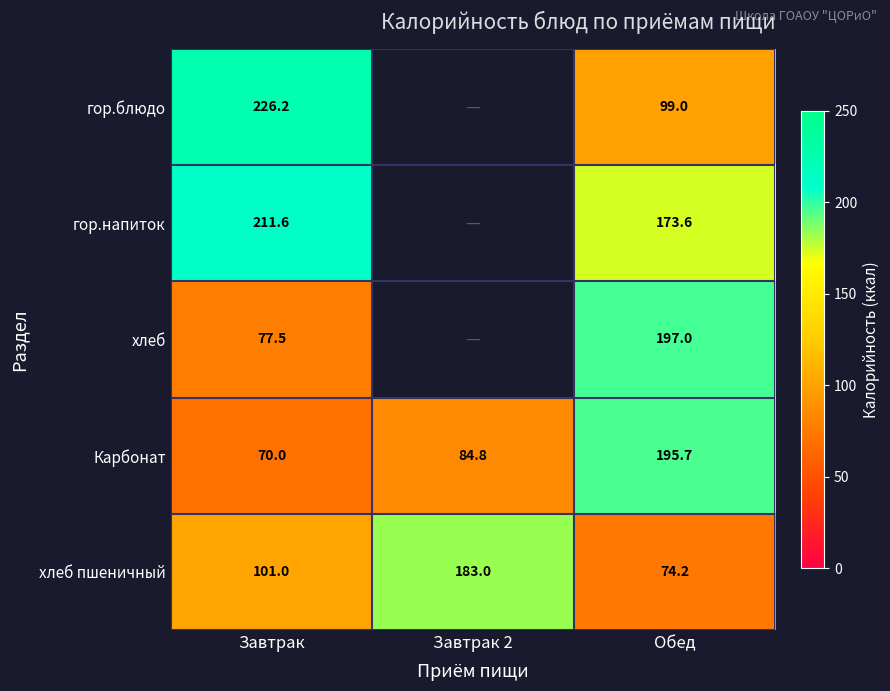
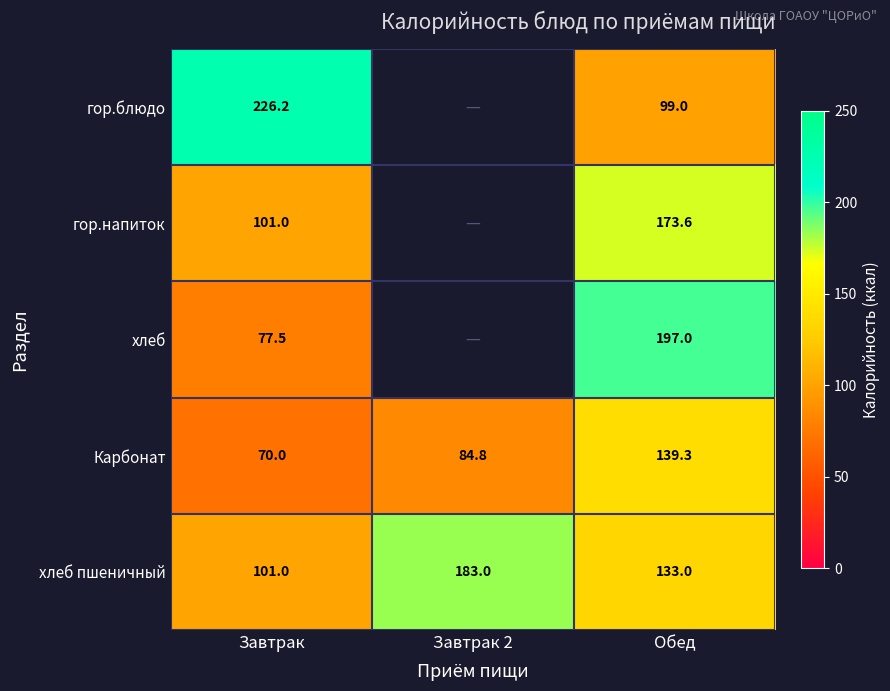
гор.напиток, Завтрак: 211.6 -> 101.0
Карбонат, Обед: 195.7 -> 139.3
хлеб пшеничный, Обед: 74.2 -> 133.0
